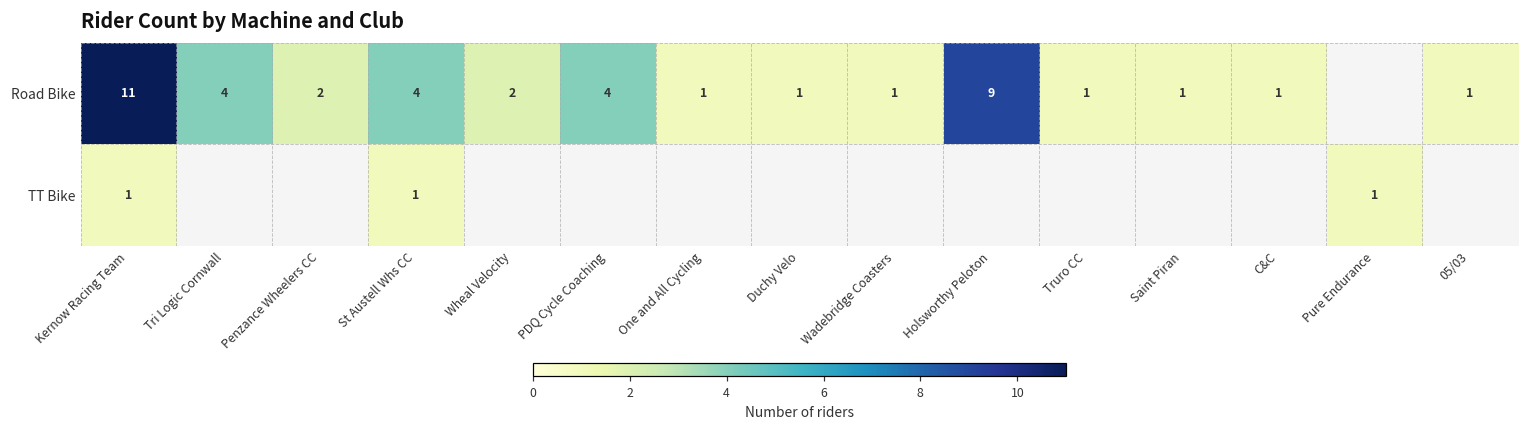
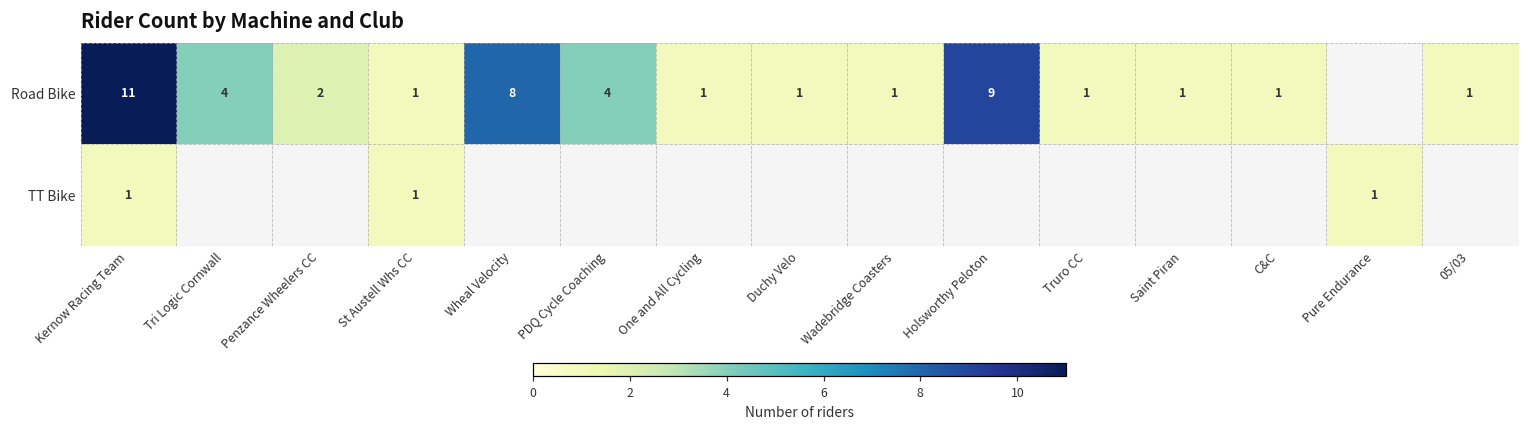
Road Bike, St Austell Whs CC: 4 -> 1
Road Bike, Wheal Velocity: 2 -> 8
